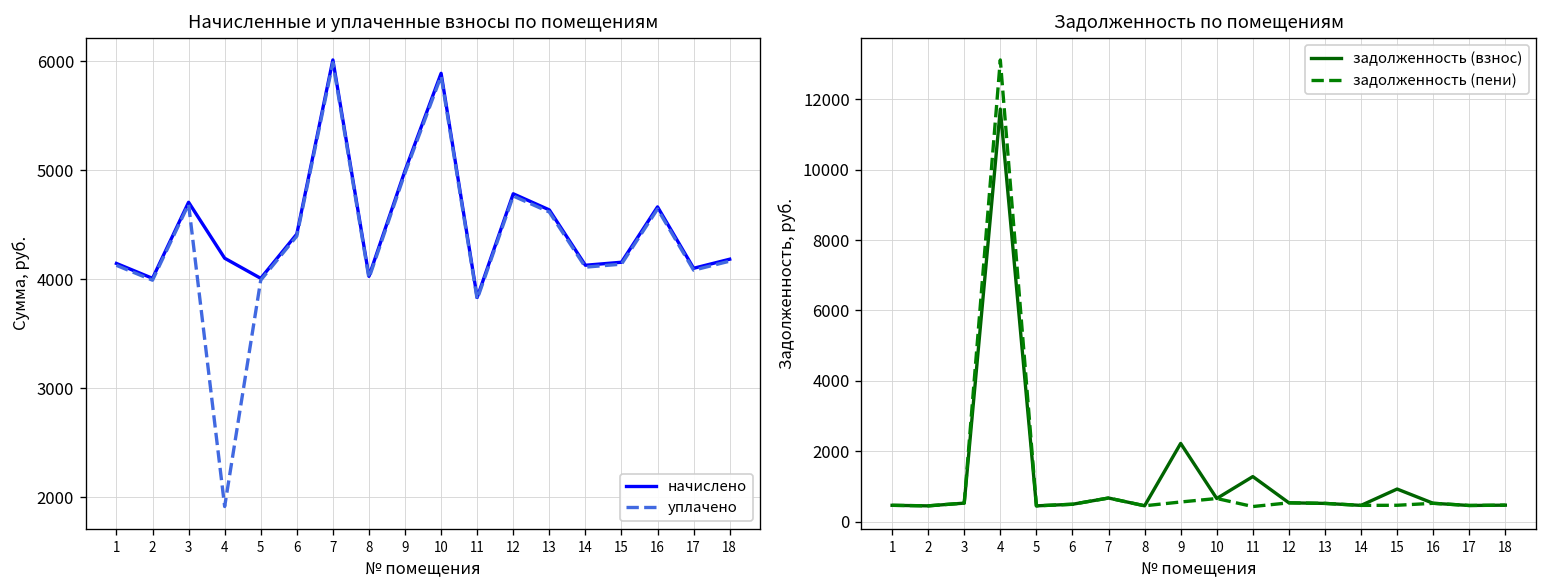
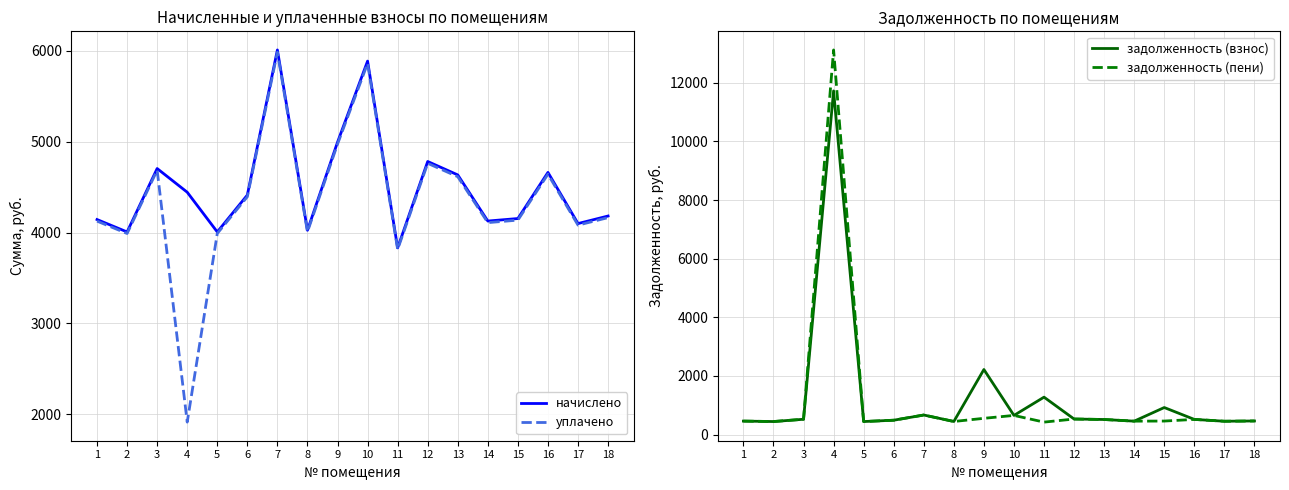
Начисленные и уплаченные взносы по помещениям, начислено, 4: 4200 -> 4400
